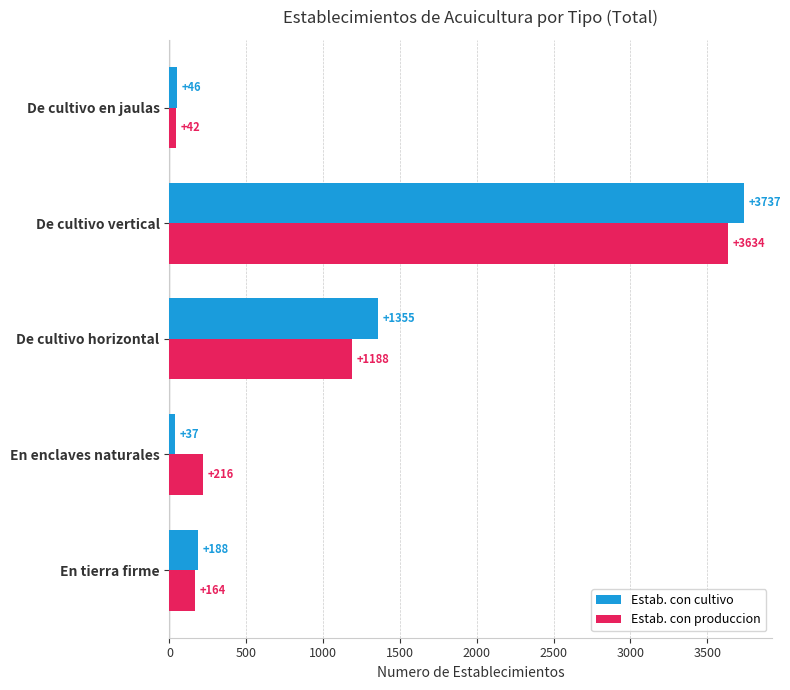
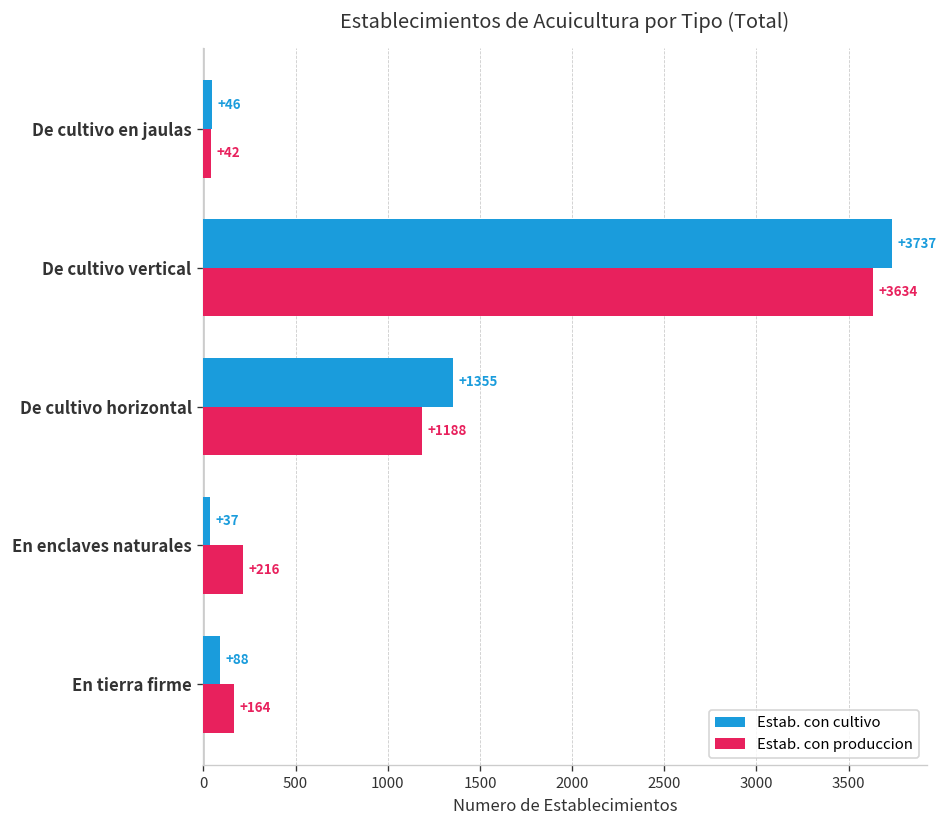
Estab. con cultivo, En tierra firme: +188 -> +88
